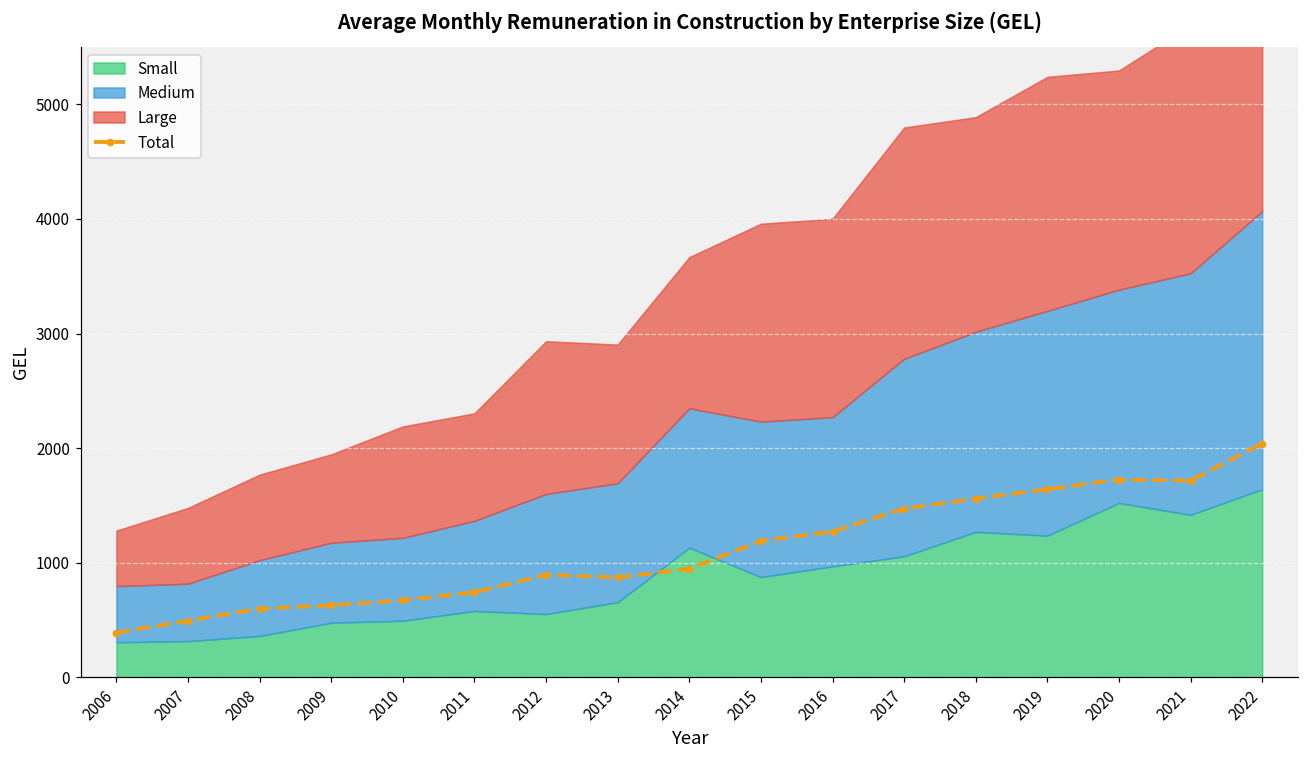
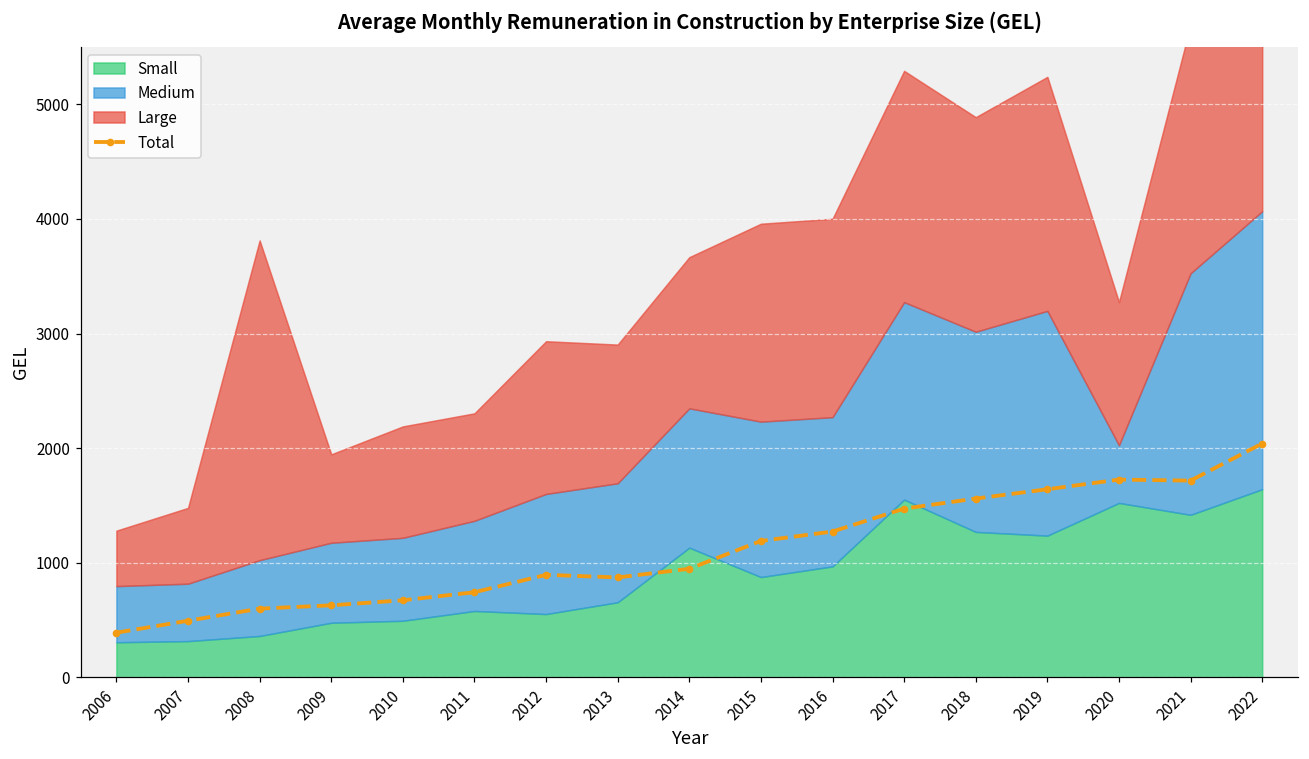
Large, 2008: 750 -> 2790
Small, 2017: 1060 -> 1550
Medium, 2020: 1860 -> 500
Large, 2020: 1910 -> 1250
